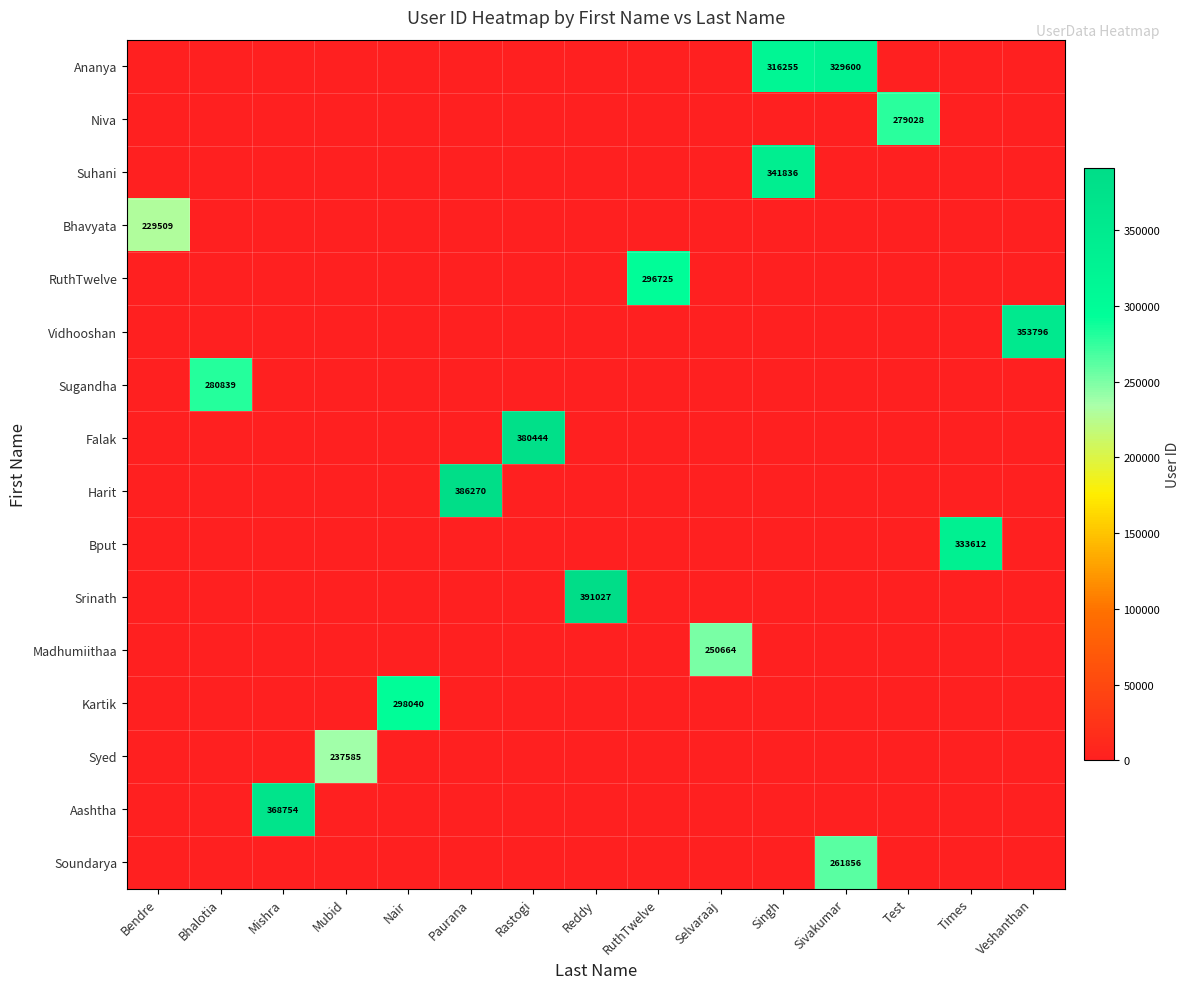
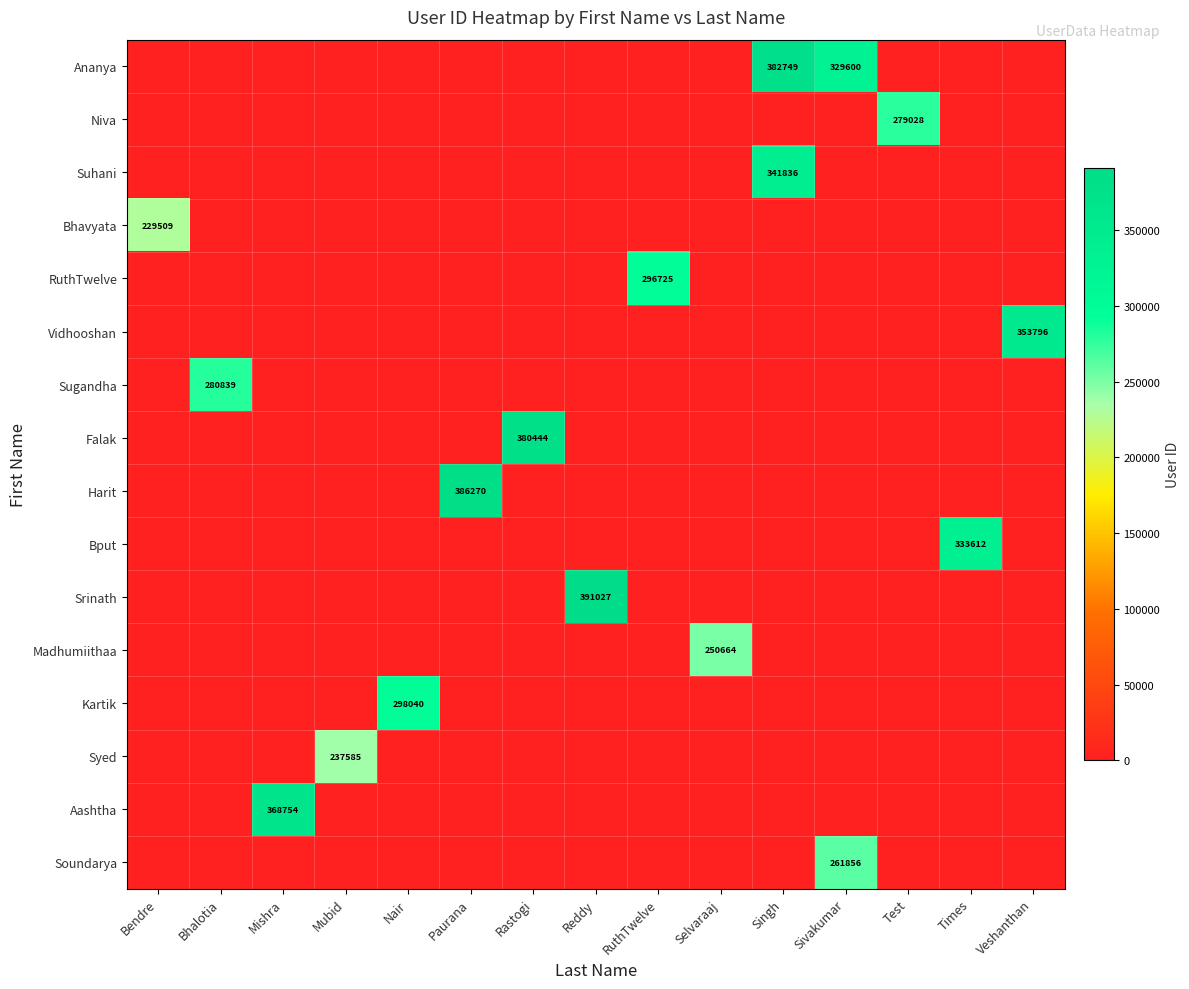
Ananya, Singh: 316255 -> 382749
